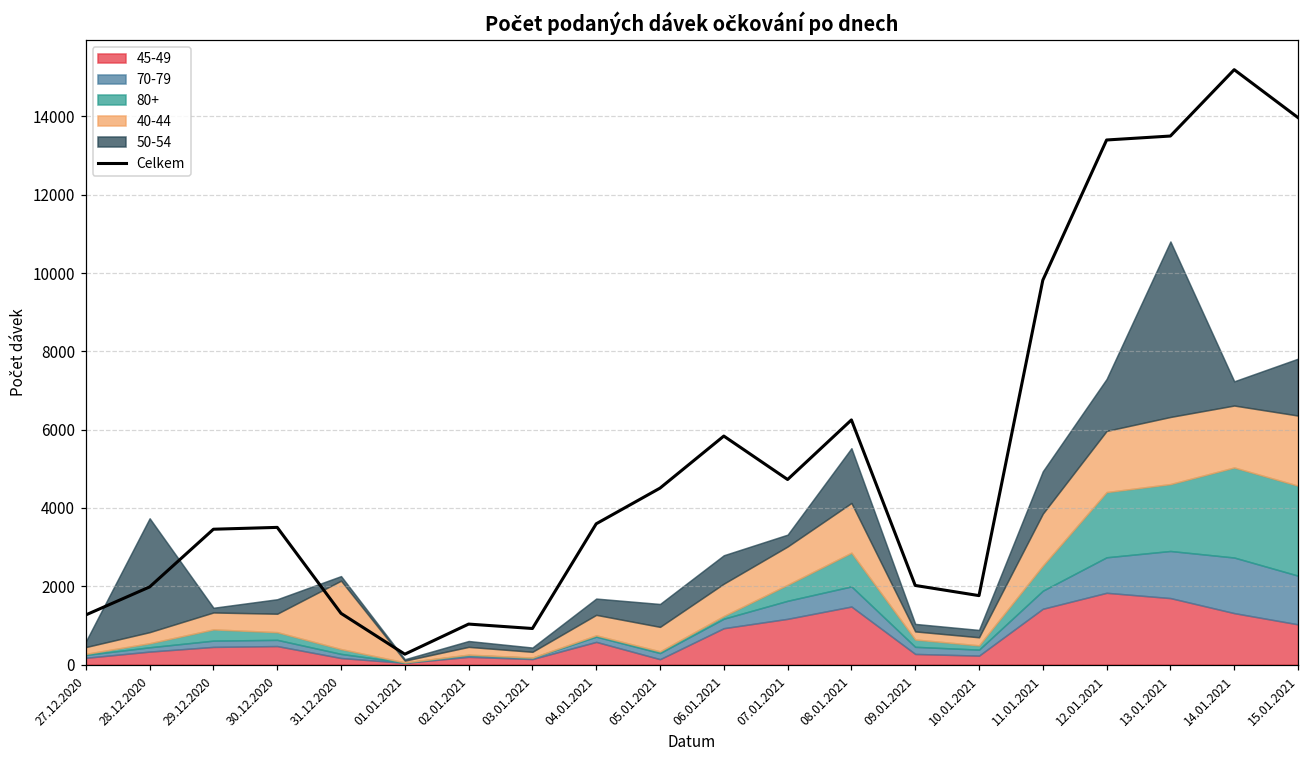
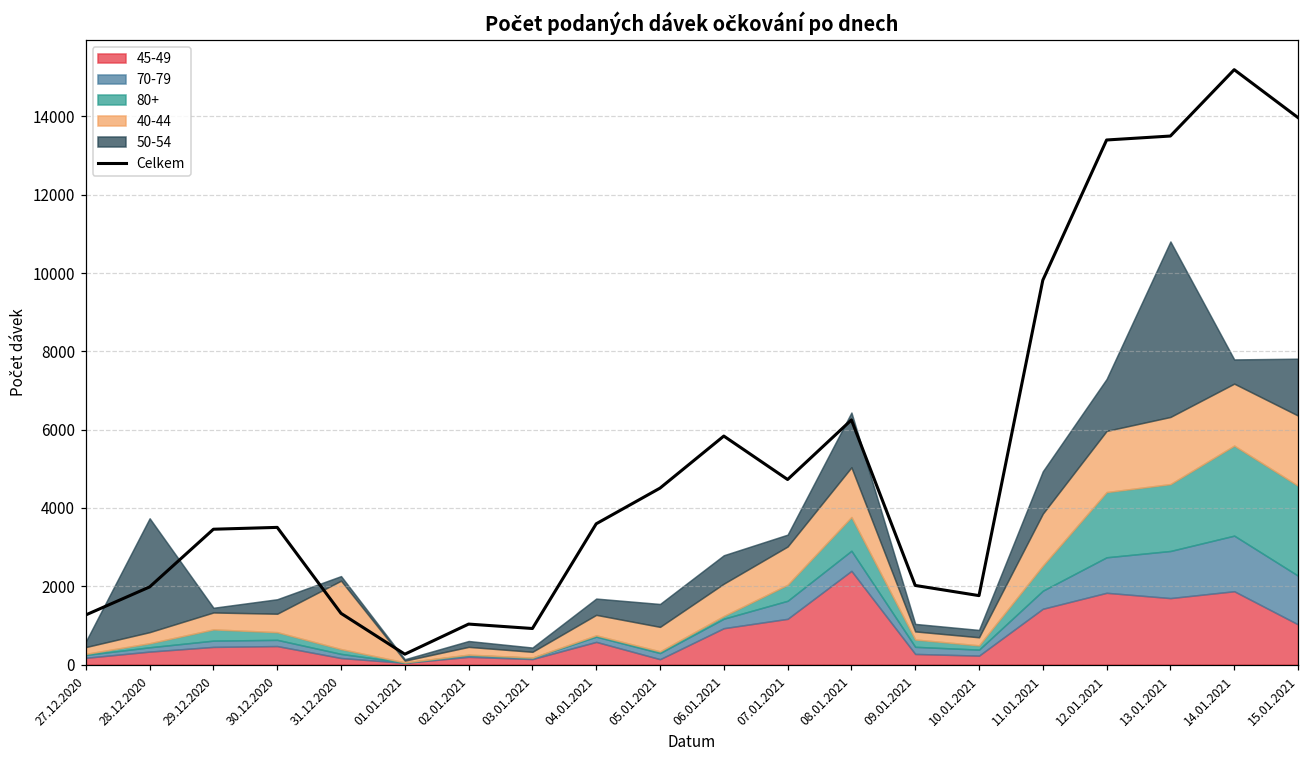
45-49, 08.01.2021: 1500 -> 2400
45-49, 14.01.2021: 1300 -> 1900
